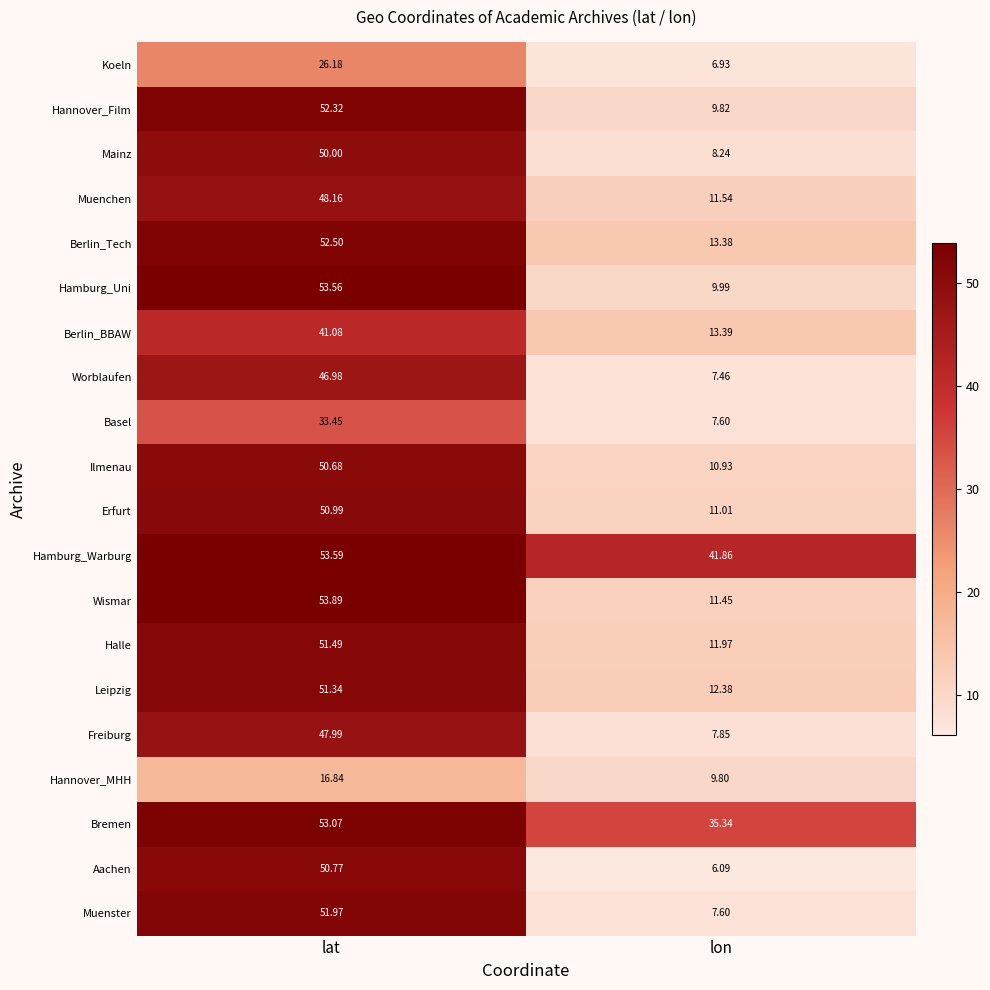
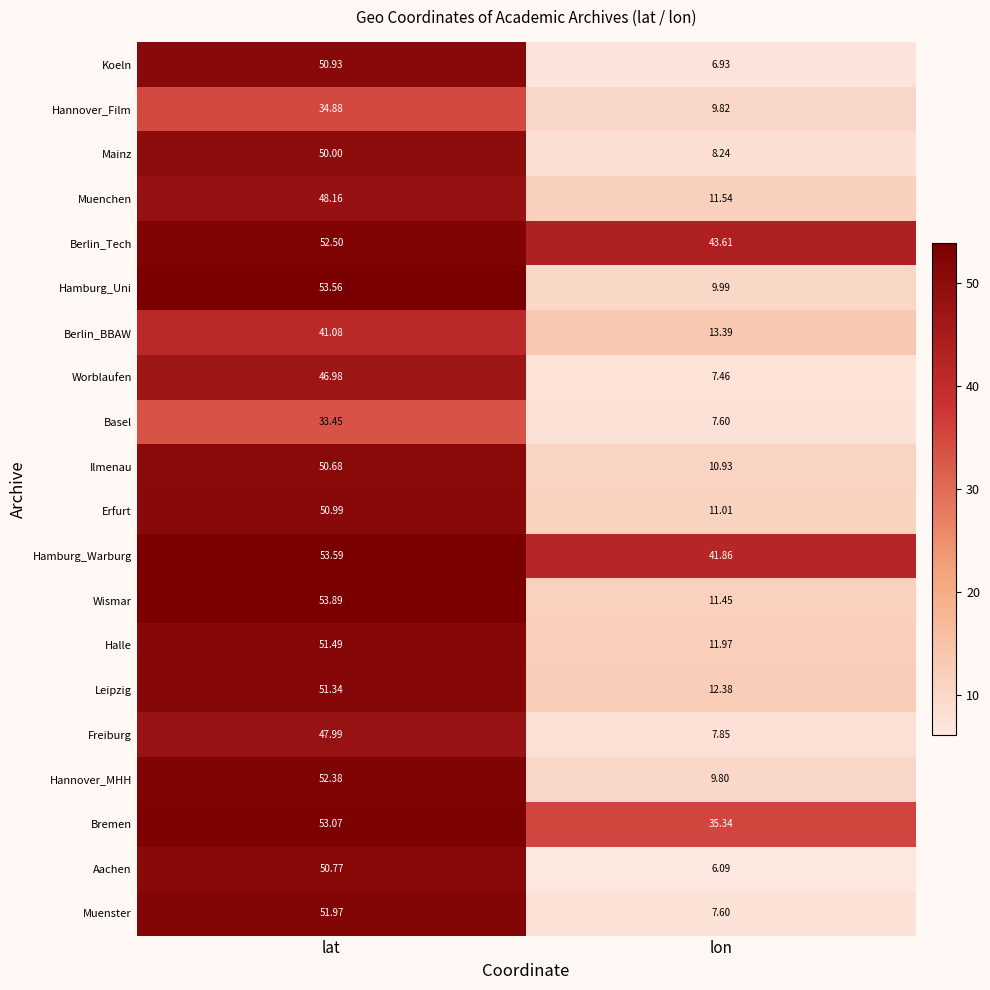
Koeln, lat: 26.18 -> 50.93
Hannover_Film, lat: 52.32 -> 34.88
Berlin_Tech, lon: 13.38 -> 43.61
Hannover_MHH, lat: 16.84 -> 52.38
